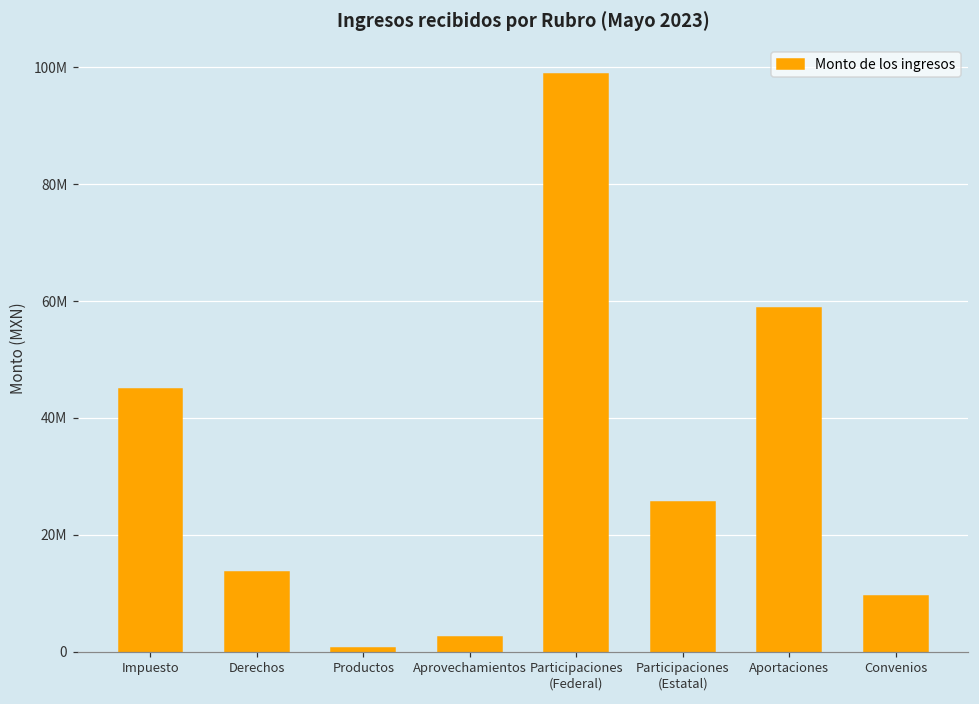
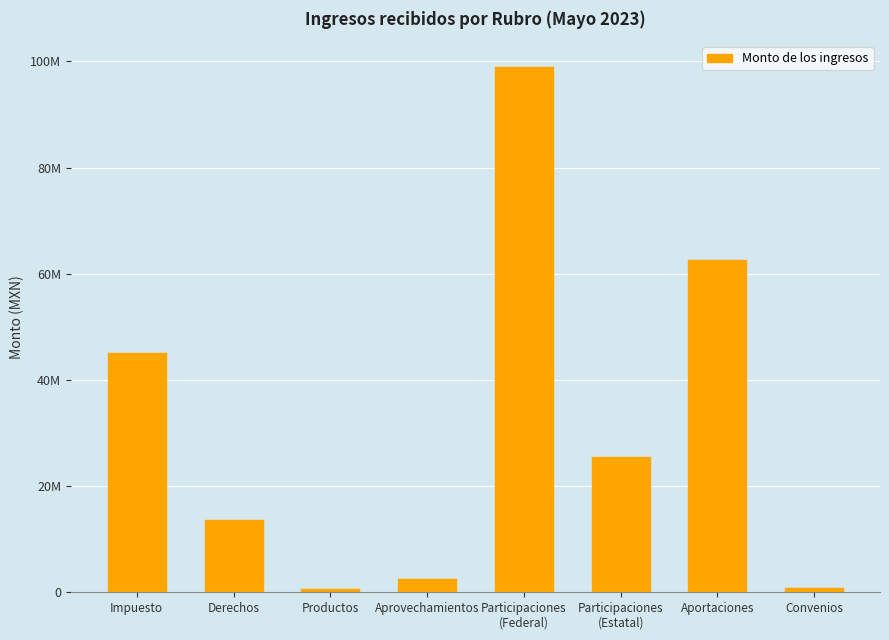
Aportaciones: 59000000 -> 63000000
Convenios: 10000000 -> 1000000
